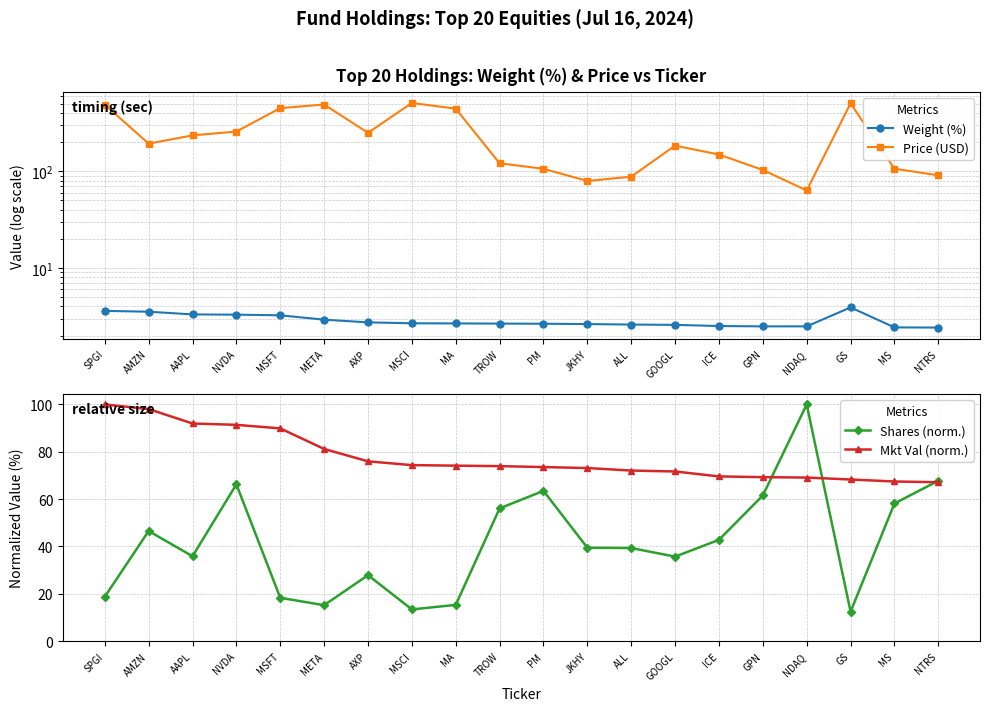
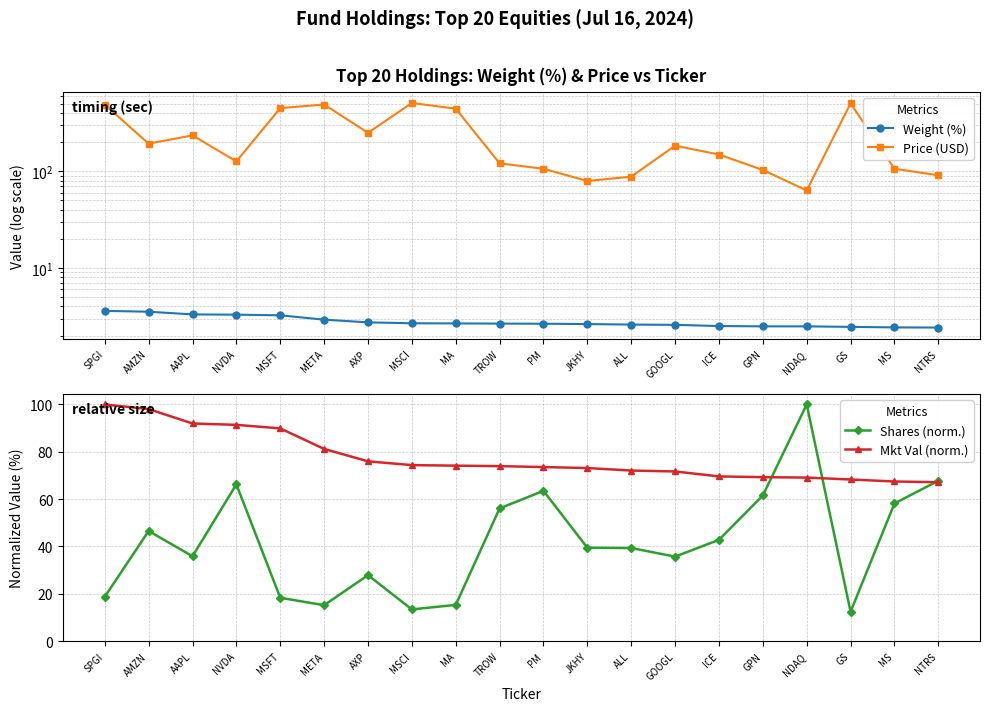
Top 20 Holdings: Weight (%) & Price vs Ticker, Price (USD), NVDA: 260 -> 130
Top 20 Holdings: Weight (%) & Price vs Ticker, Weight (%), GS: 3.9 -> 2.5
